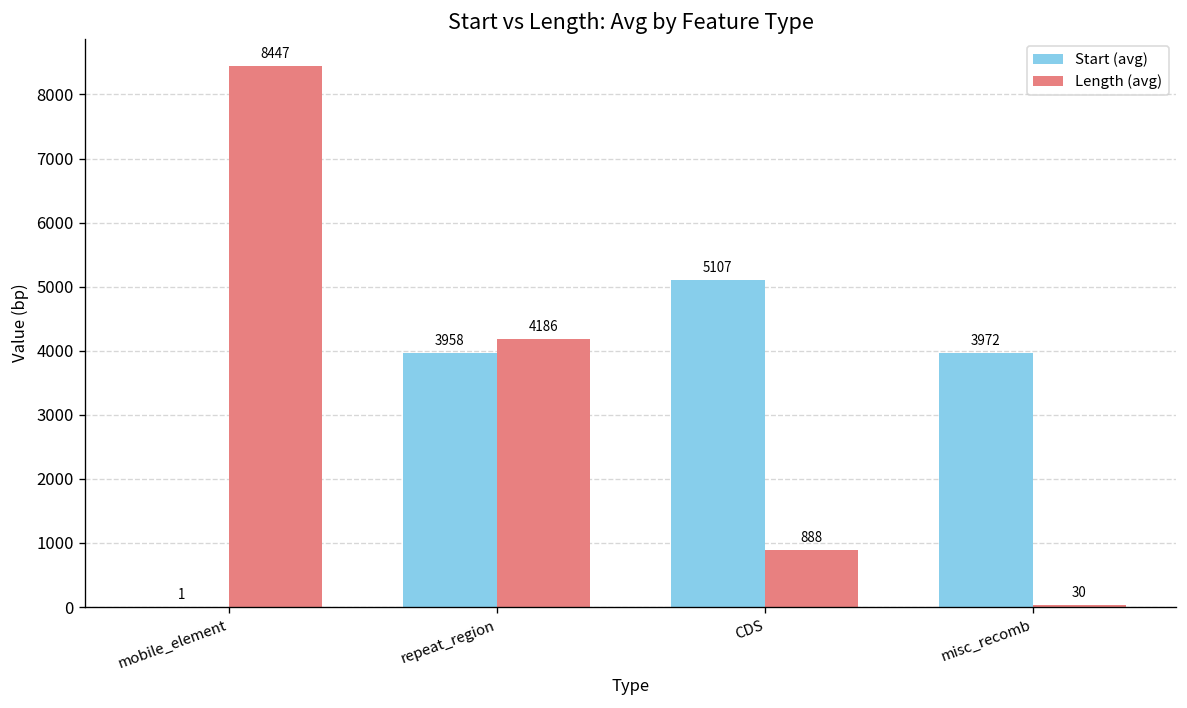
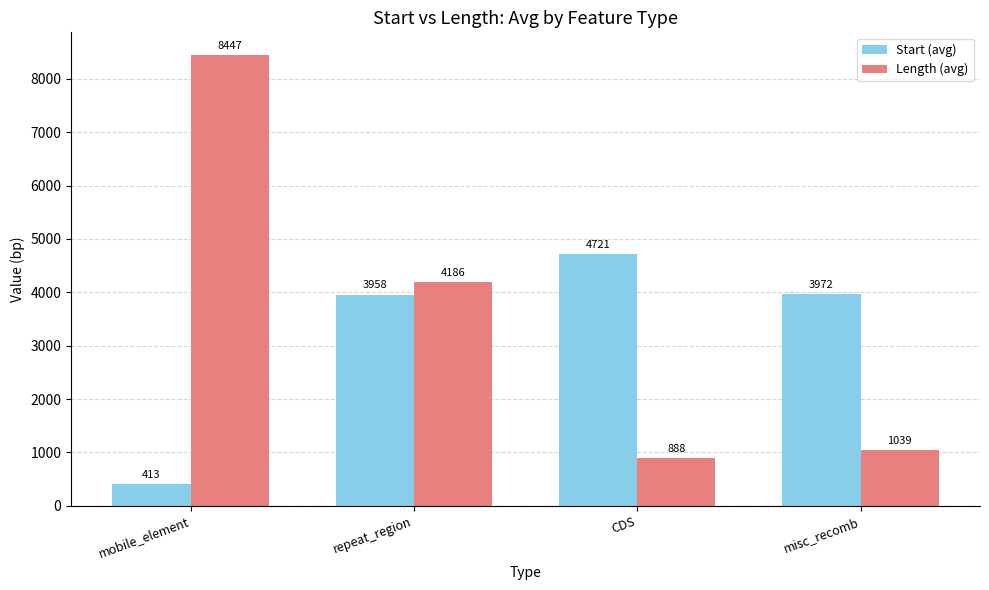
Start (avg), mobile_element: 1 -> 413
Start (avg), CDS: 5107 -> 4721
Length (avg), misc_recomb: 30 -> 1039
